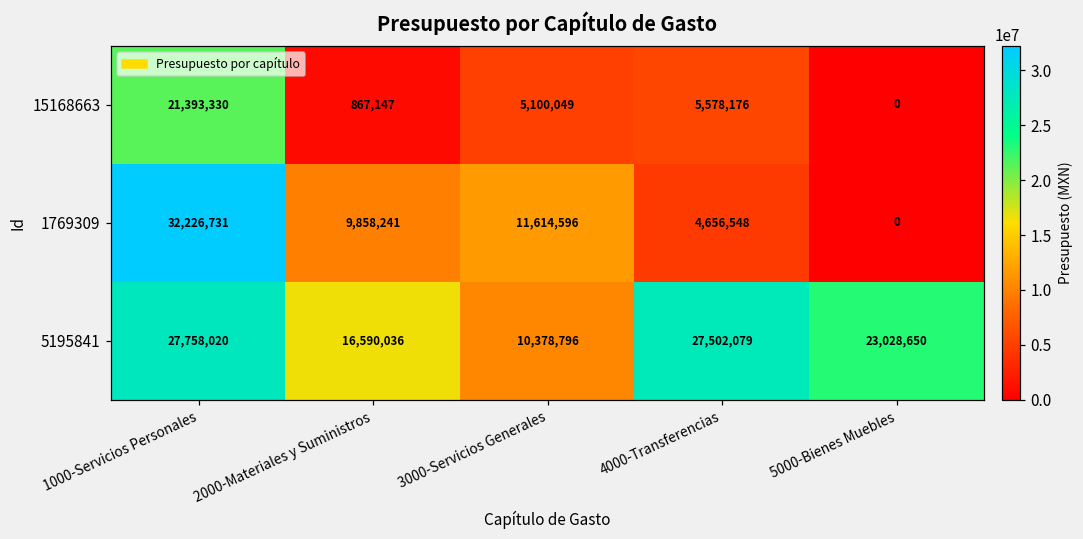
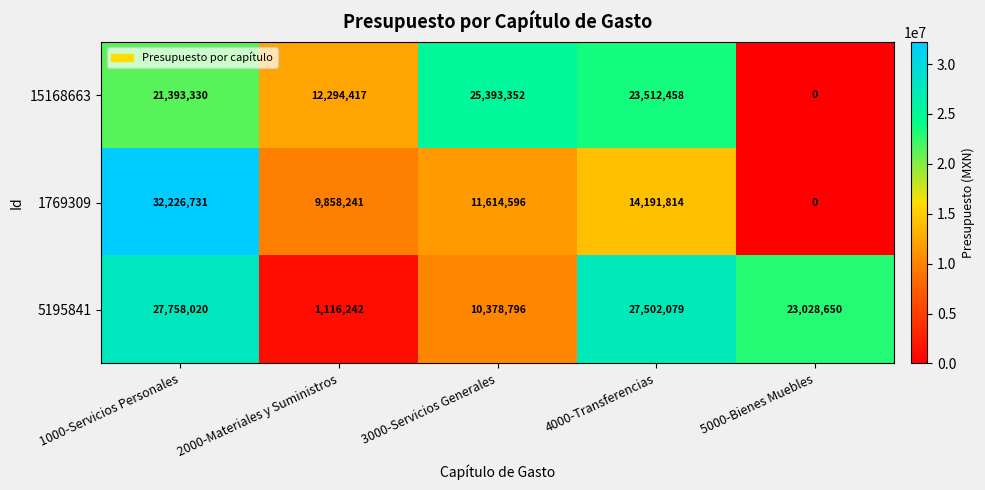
15168663, 2000-Materiales y Suministros: 867,147 -> 12,294,417
15168663, 3000-Servicios Generales: 5,100,049 -> 25,393,352
15168663, 4000-Transferencias: 5,578,176 -> 23,512,458
1769309, 4000-Transferencias: 4,656,548 -> 14,191,814
5195841, 2000-Materiales y Suministros: 16,590,036 -> 1,116,242
